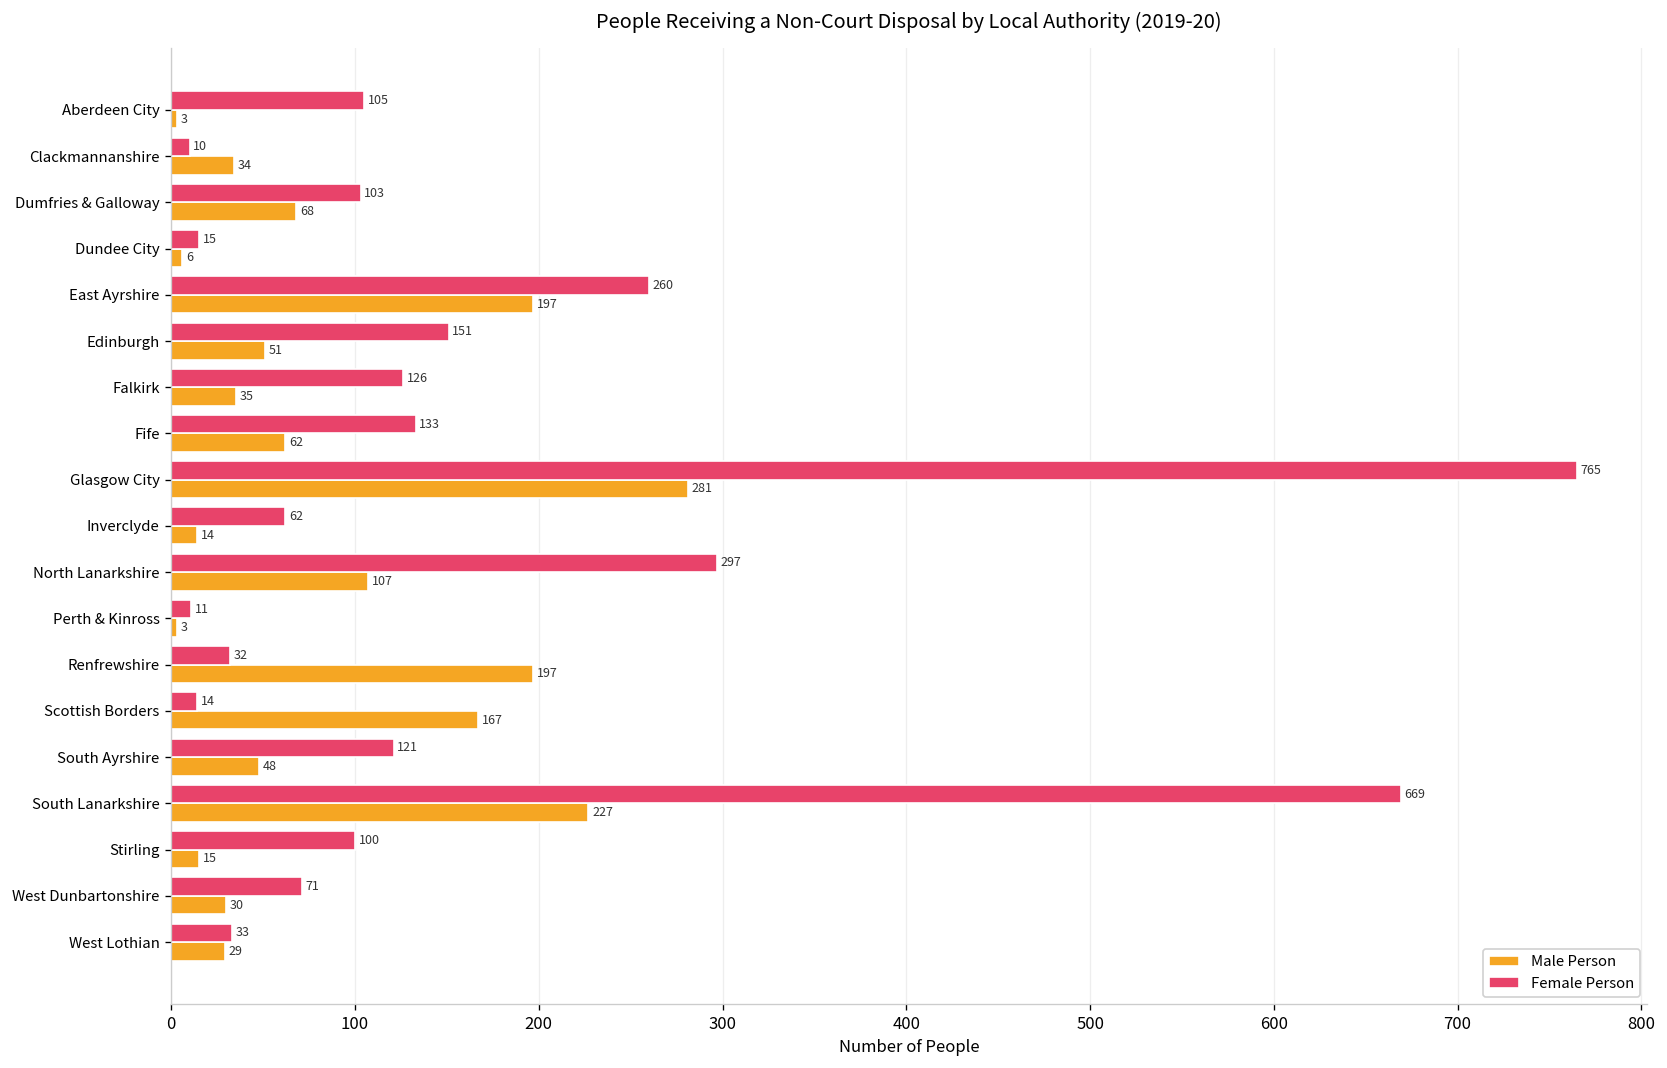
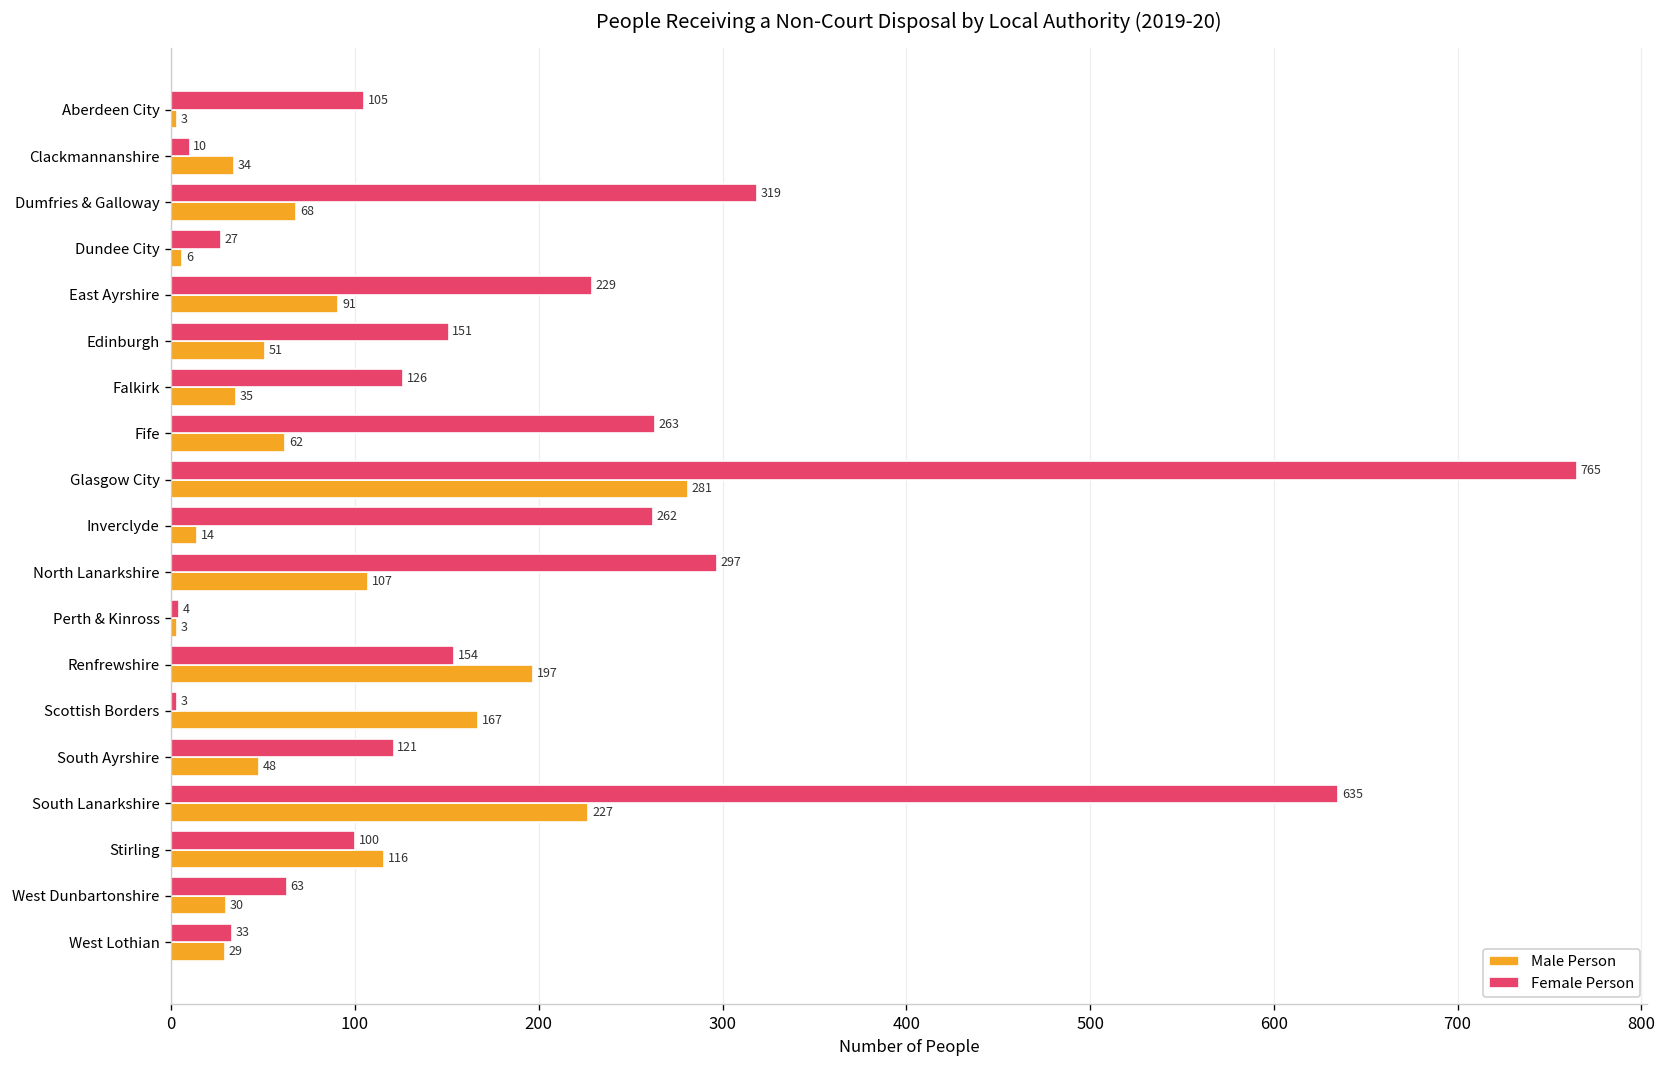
Female Person, Dumfries & Galloway: 103 -> 319
Female Person, Dundee City: 15 -> 27
Female Person, East Ayrshire: 260 -> 229
Male Person, East Ayrshire: 197 -> 91
Female Person, Fife: 133 -> 263
Female Person, Inverclyde: 62 -> 262
Female Person, Perth & Kinross: 11 -> 4
Female Person, Renfrewshire: 32 -> 154
Female Person, Scottish Borders: 14 -> 3
Female Person, South Lanarkshire: 669 -> 635
Male Person, Stirling: 15 -> 116
Female Person, West Dunbartonshire: 71 -> 63
